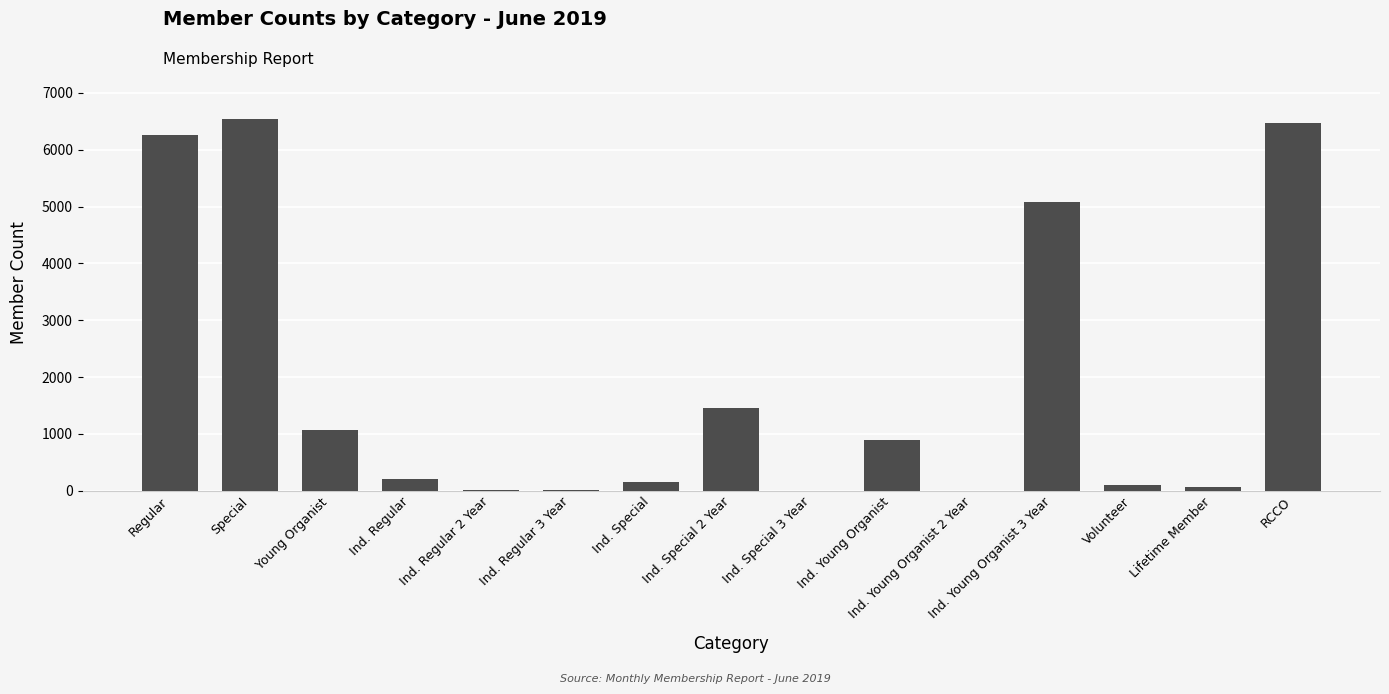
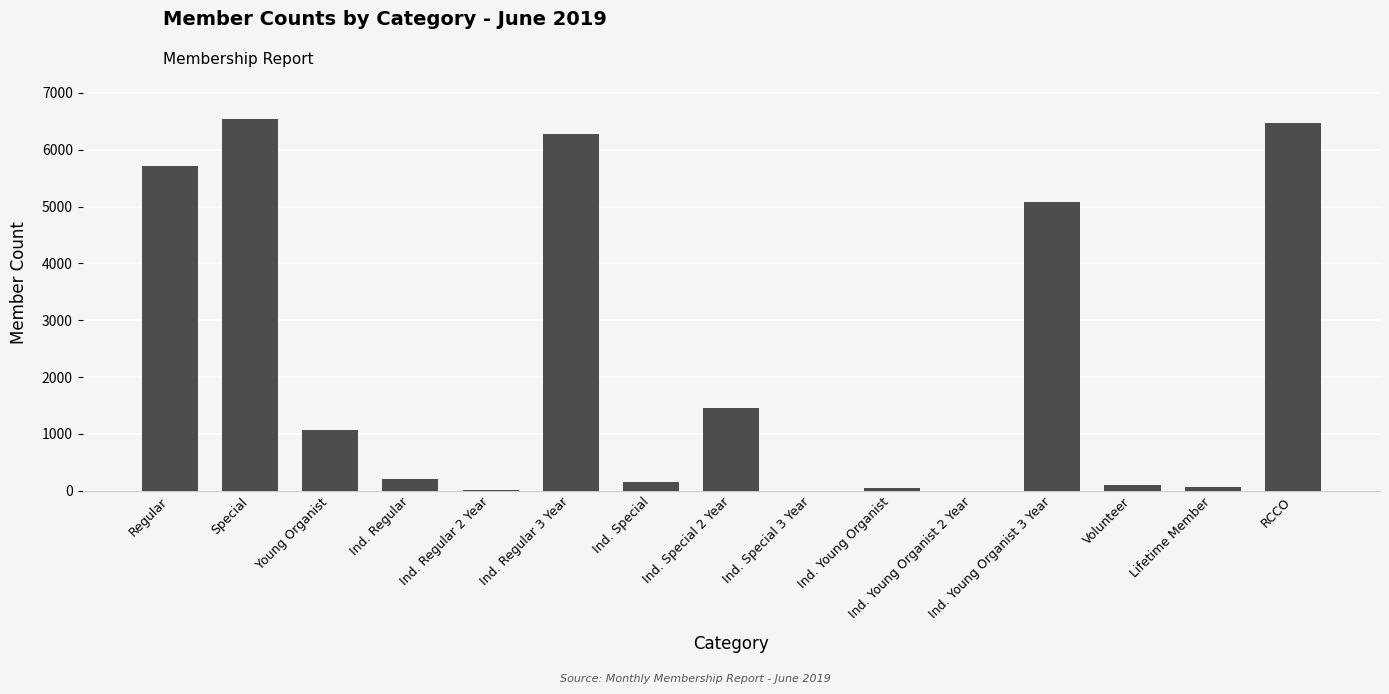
Regular: 6300 -> 5700
Ind. Regular 3 Year: 0 -> 6300
Ind. Young Organist: 900 -> 0
